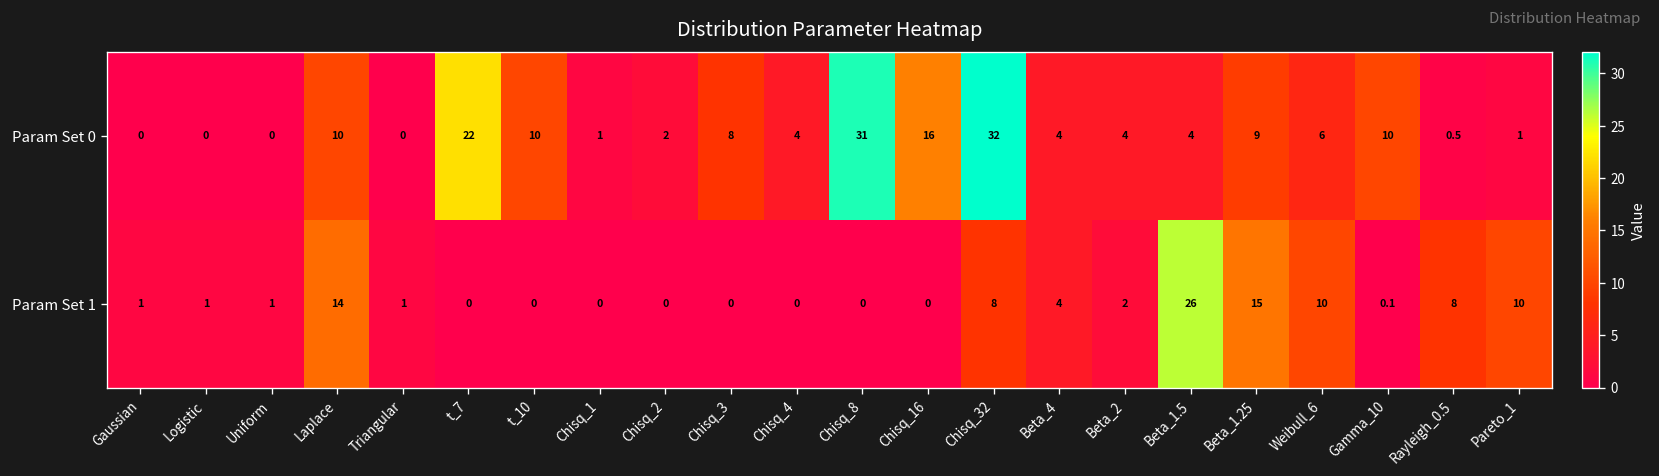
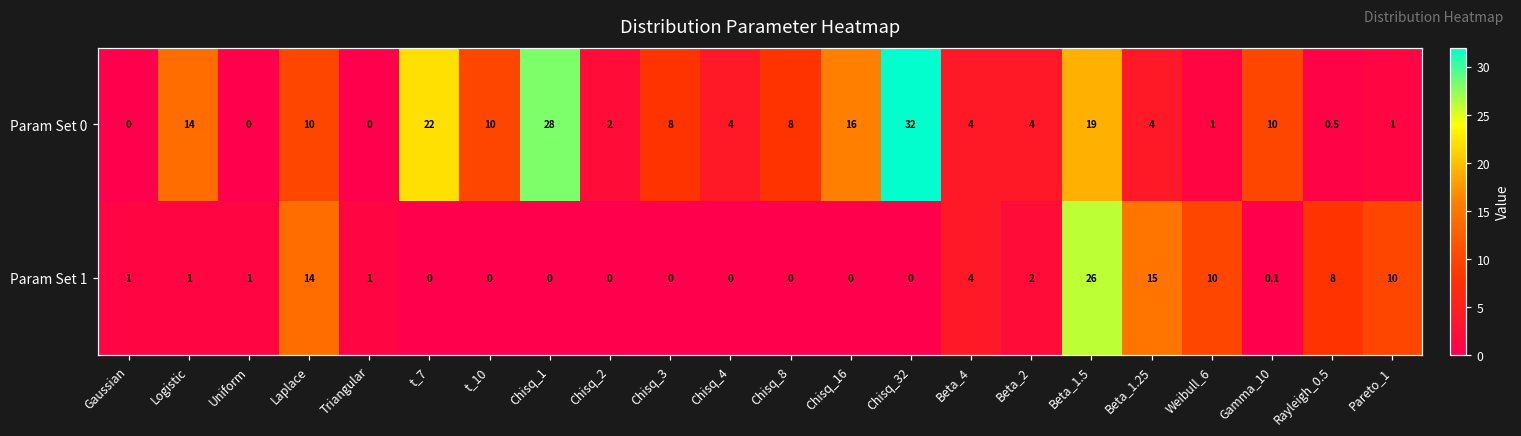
Param Set 0, Logistic: 0 -> 14
Param Set 0, Chisq_1: 1 -> 28
Param Set 0, Chisq_8: 31 -> 8
Param Set 0, Beta_1.5: 4 -> 19
Param Set 0, Beta_1.25: 9 -> 4
Param Set 0, Weibull_6: 6 -> 1
Param Set 1, Chisq_32: 8 -> 0
